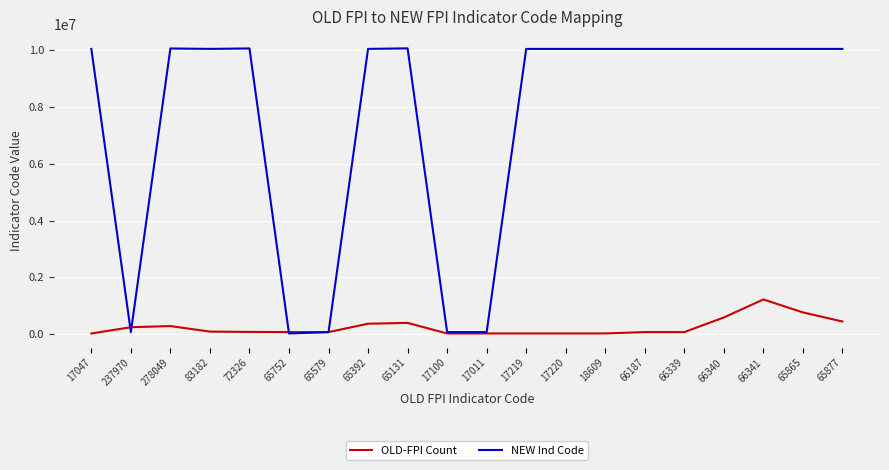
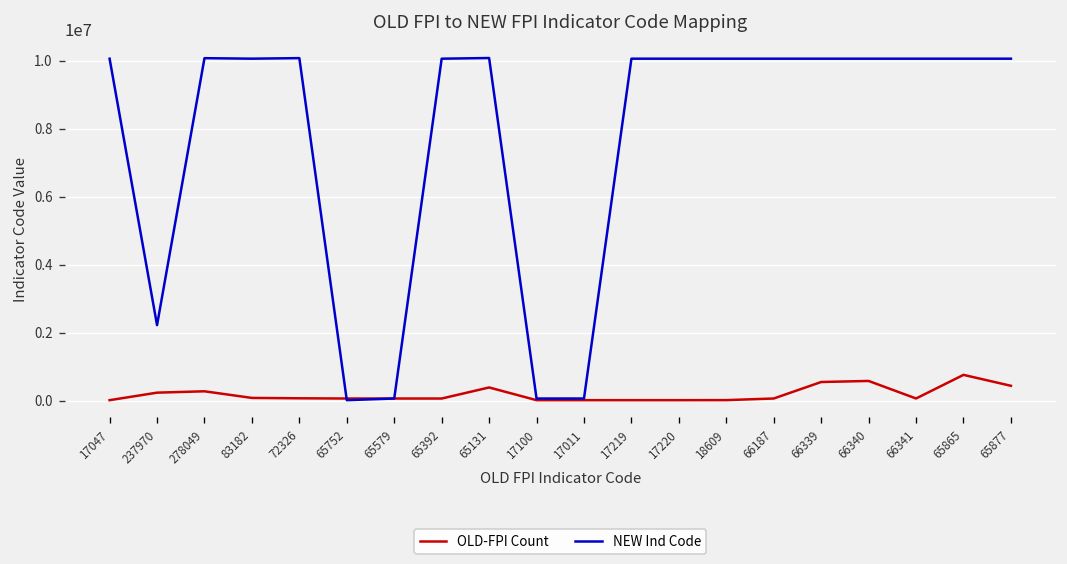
NEW Ind Code, 237970: 100000 -> 2200000
OLD-FPI Count, 65392: 400000 -> 100000
OLD-FPI Count, 66339: 100000 -> 600000
OLD-FPI Count, 66341: 1200000 -> 100000
